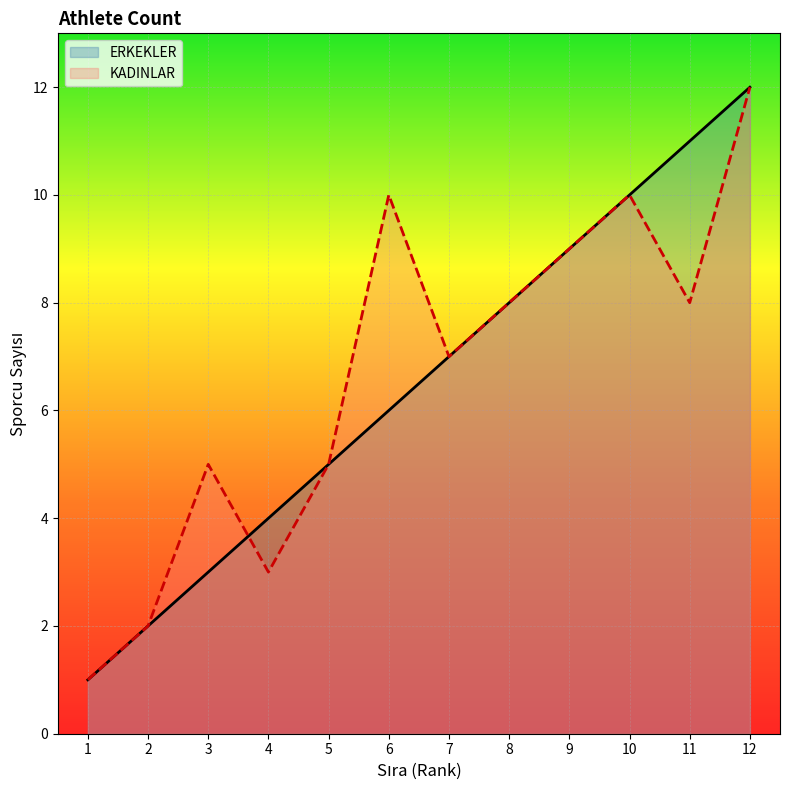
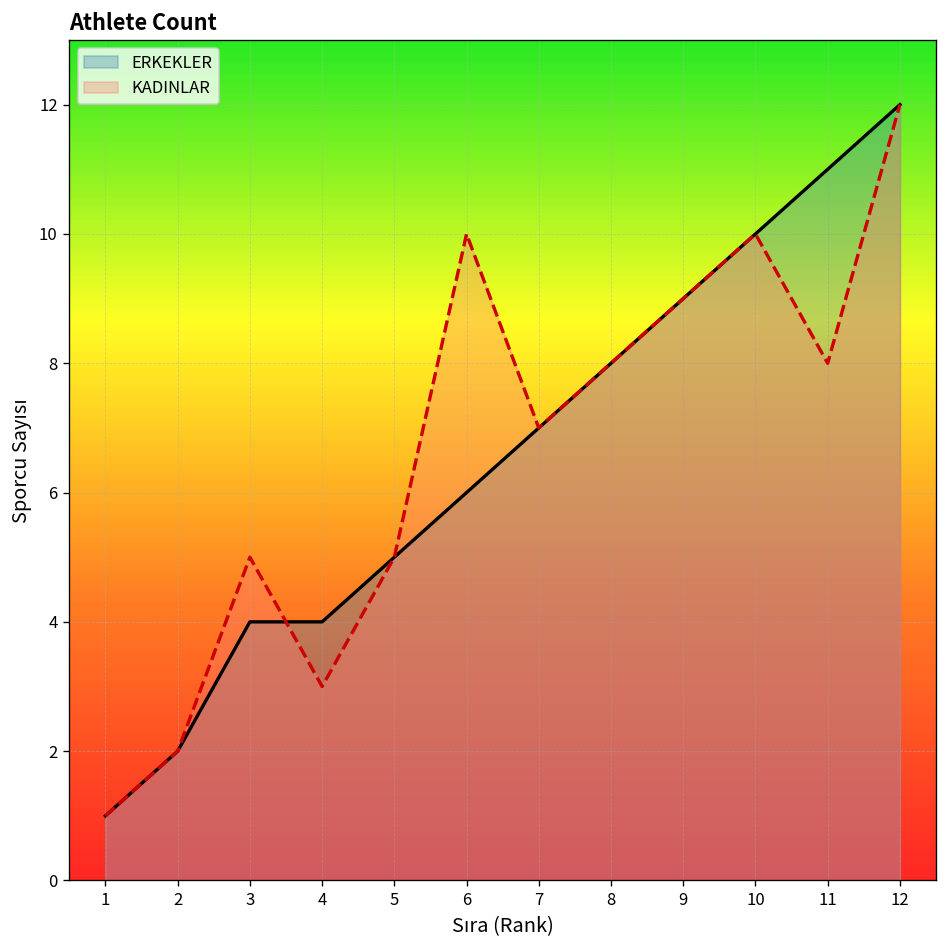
ERKEKLER, 3: 3 -> 4
